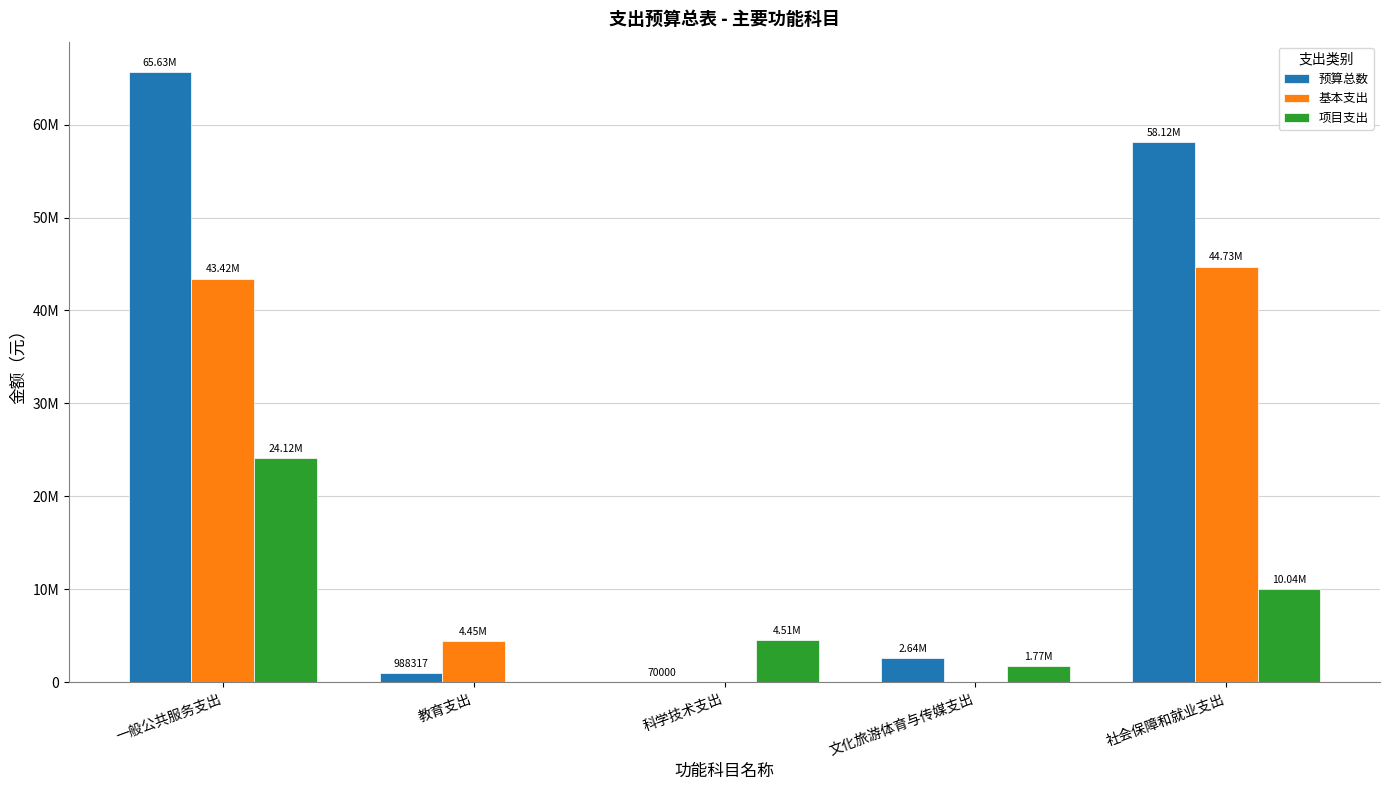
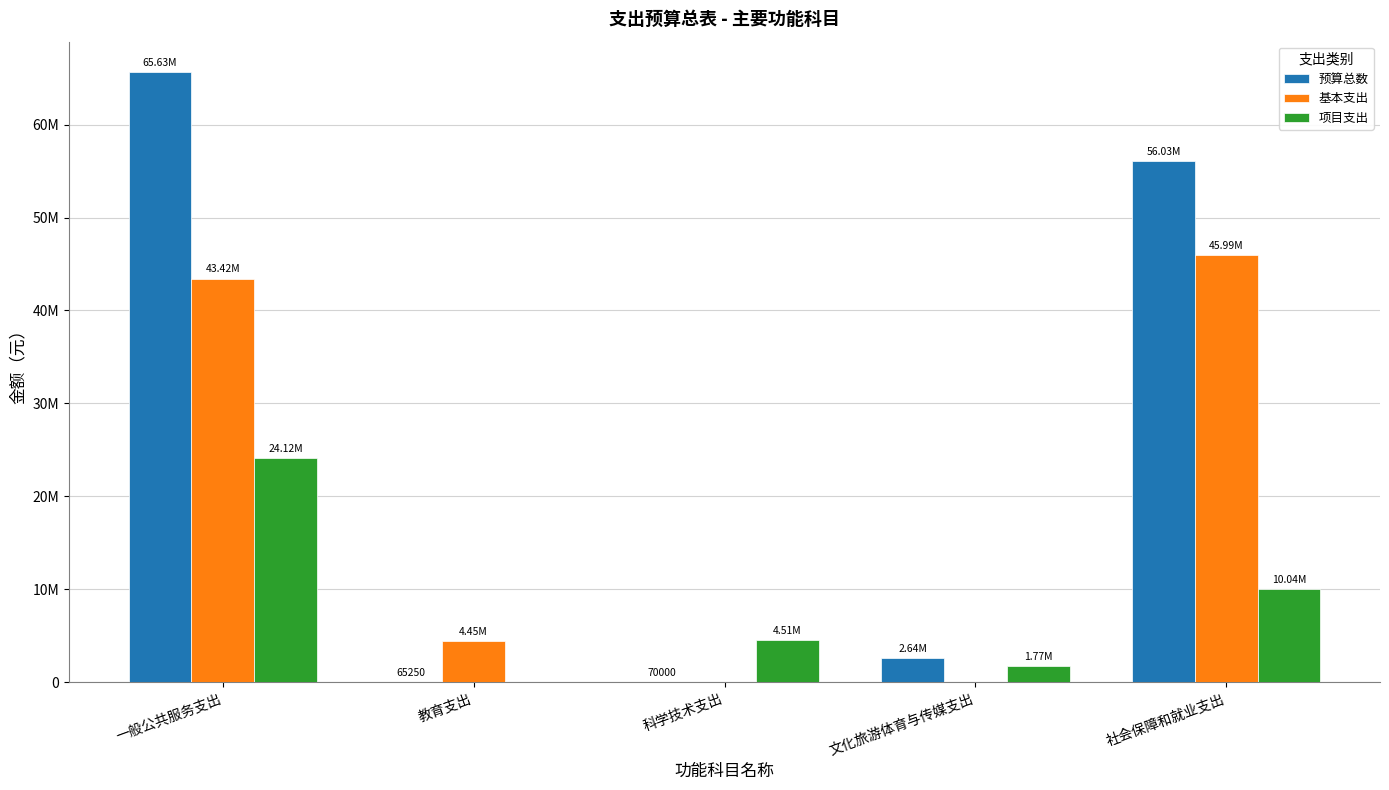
预算总数, 教育支出: 988317 -> 65250
预算总数, 社会保障和就业支出: 58.12M -> 56.03M
基本支出, 社会保障和就业支出: 44.73M -> 45.99M
